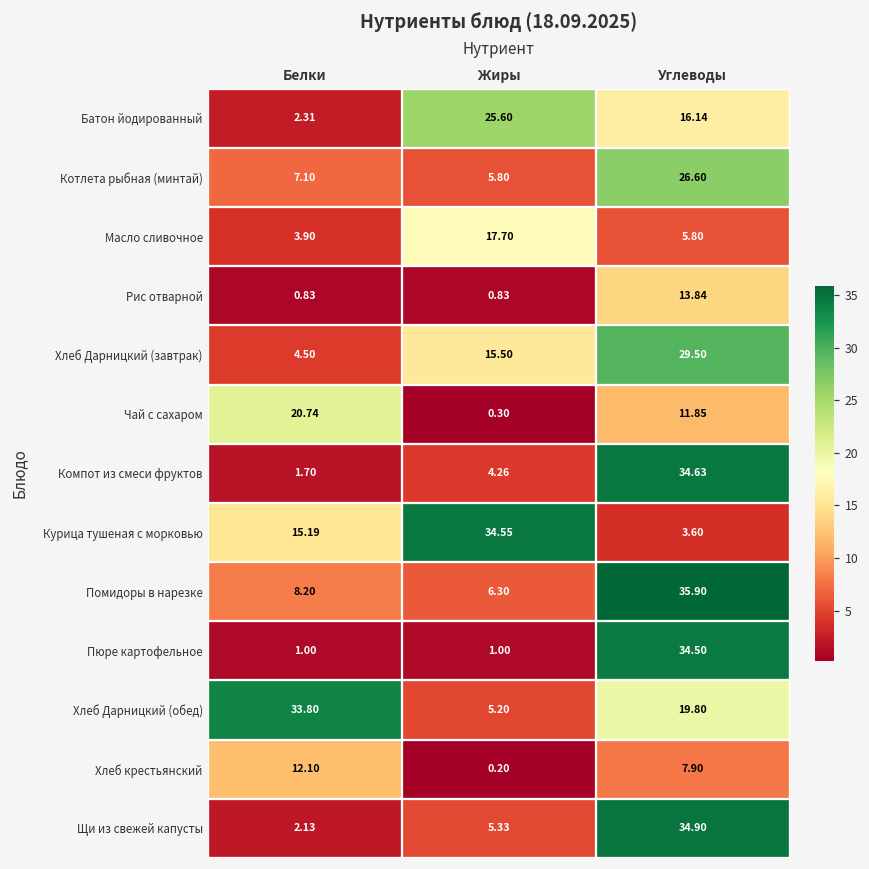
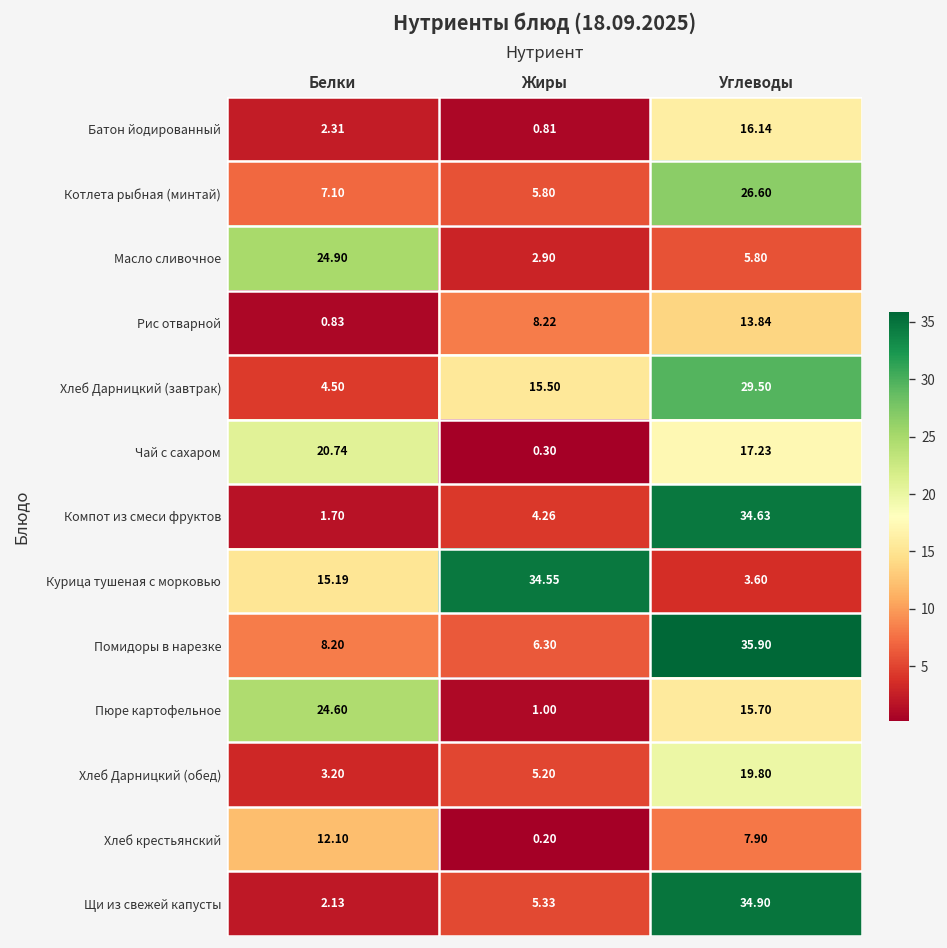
Батон йодированный, Жиры: 25.60 -> 0.81
Масло сливочное, Белки: 3.90 -> 24.90
Масло сливочное, Жиры: 17.70 -> 2.90
Рис отварной, Жиры: 0.83 -> 8.22
Чай с сахаром, Углеводы: 11.85 -> 17.23
Пюре картофельное, Белки: 1.00 -> 24.60
Пюре картофельное, Углеводы: 34.50 -> 15.70
Хлеб Дарницкий (обед), Белки: 33.80 -> 3.20
